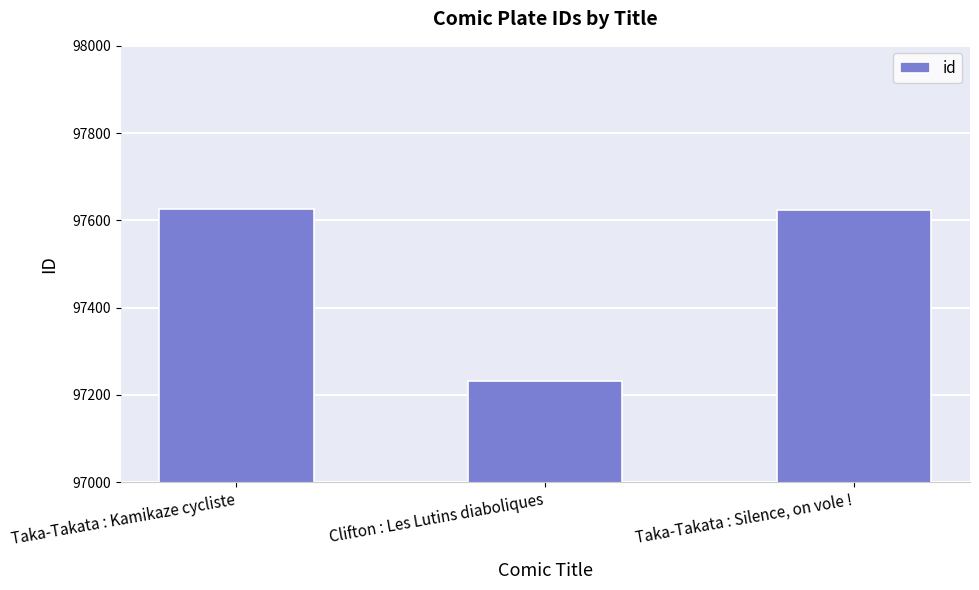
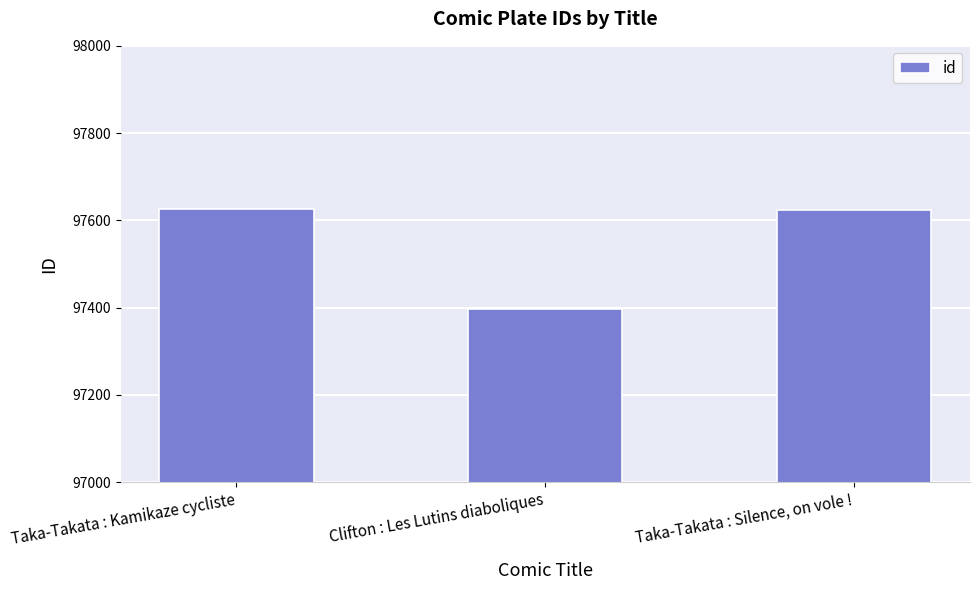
Clifton : Les Lutins diaboliques: 97230 -> 97400
